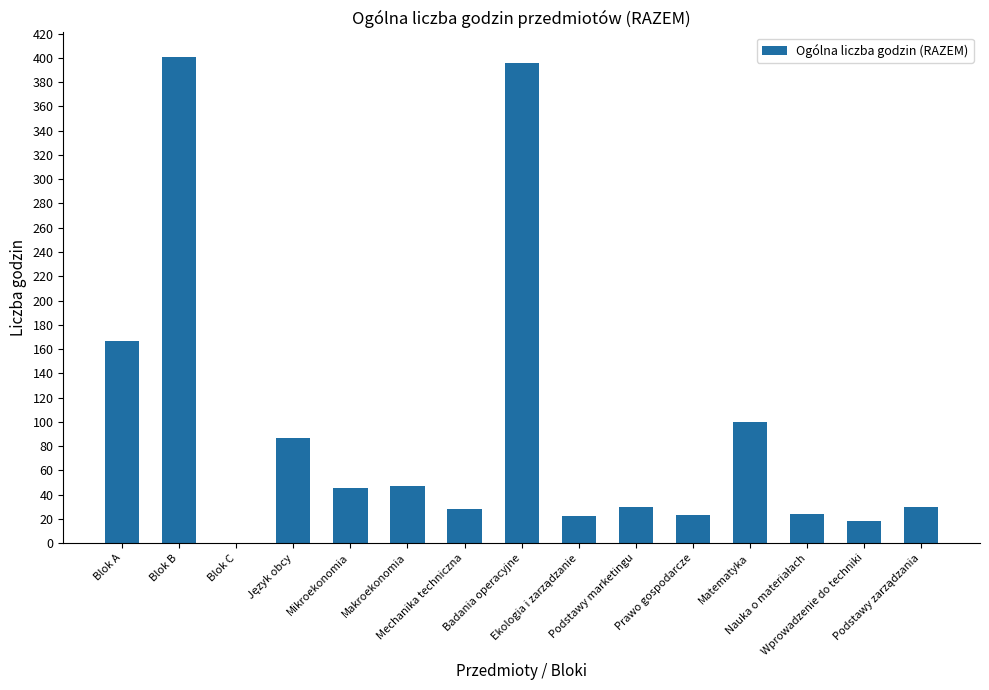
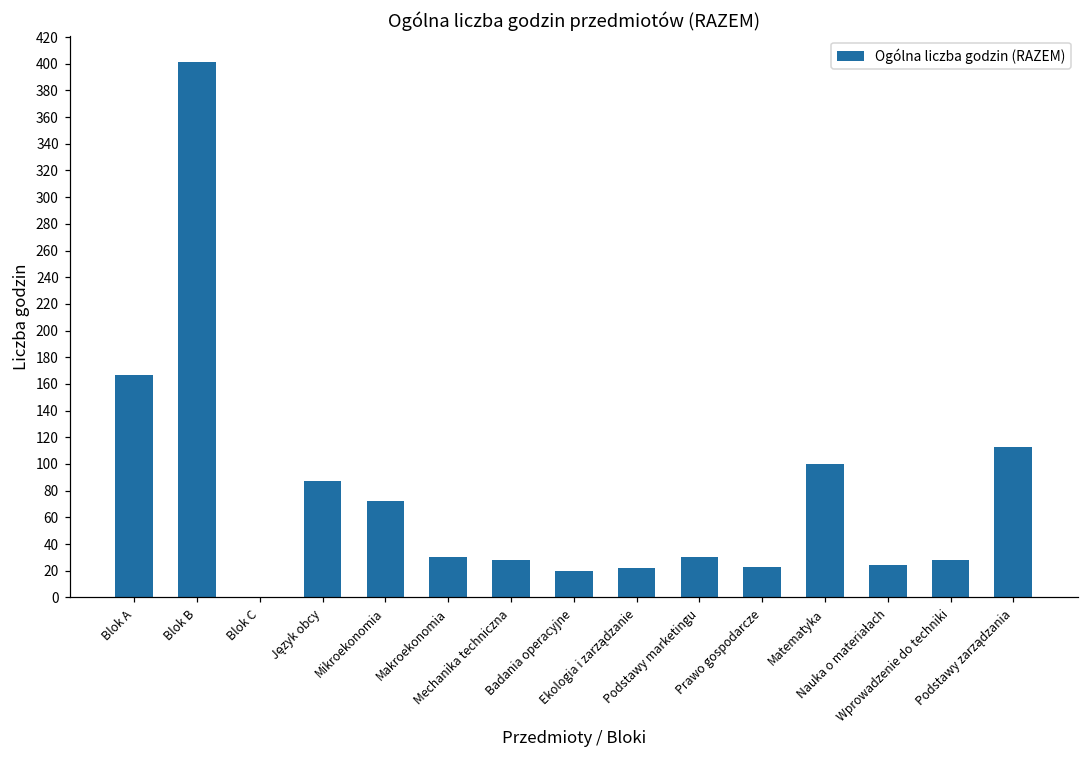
Mikroekonomia: 45 -> 72
Makroekonomia: 47 -> 30
Badania operacyjne: 396 -> 20
Wprowadzenie do techniki: 18 -> 28
Podstawy zarządzania: 30 -> 113
